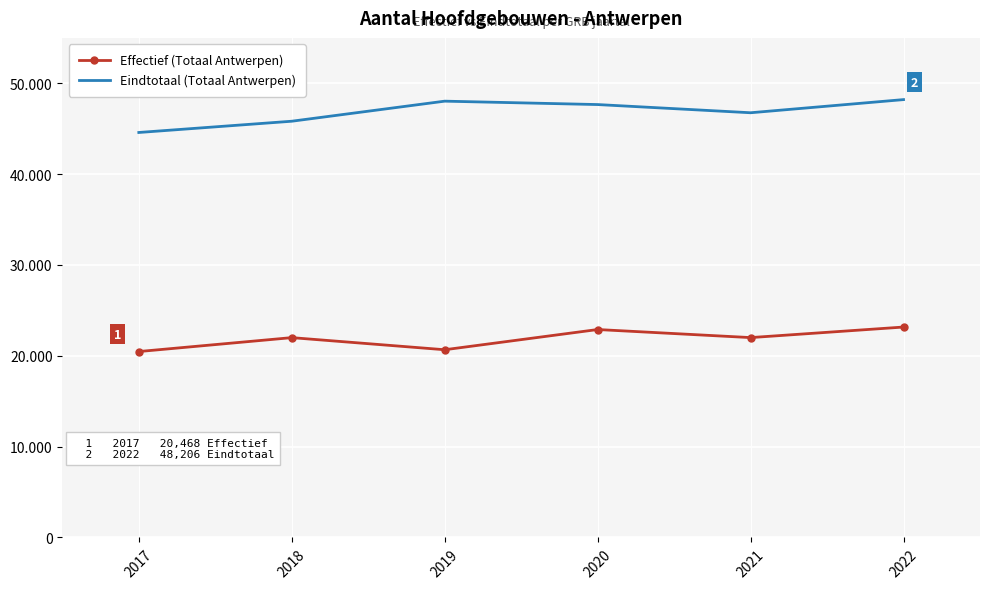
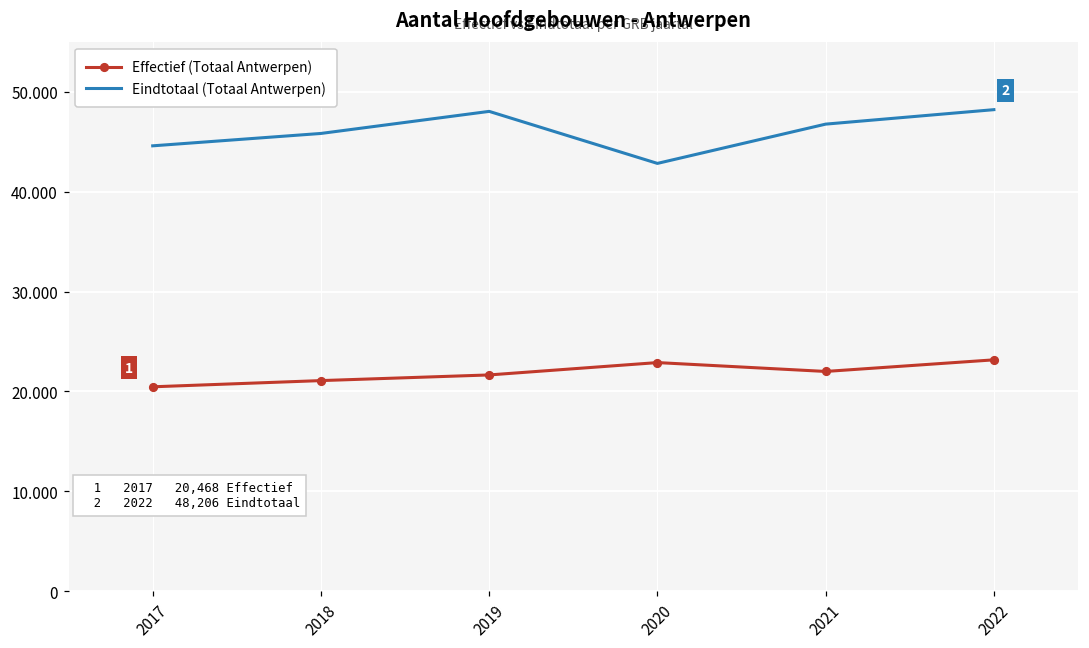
Effectief (Totaal Antwerpen), 2018: 22 -> 21
Effectief (Totaal Antwerpen), 2019: 21 -> 22
Eindtotaal (Totaal Antwerpen), 2020: 48 -> 43
